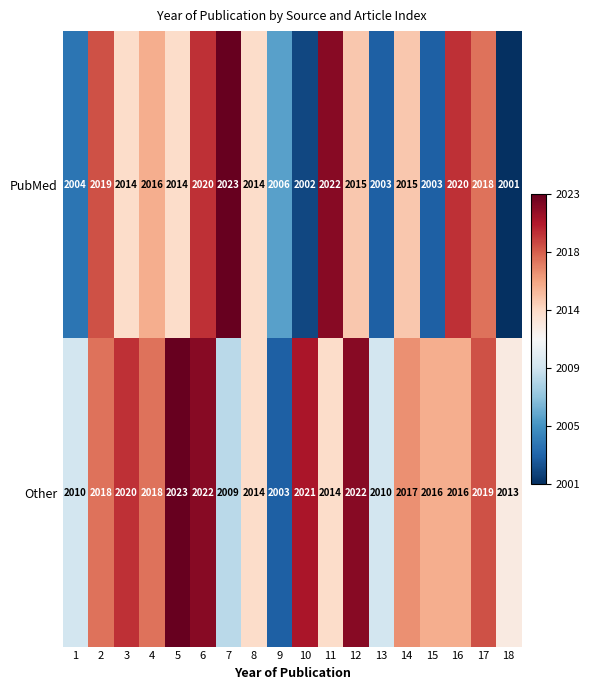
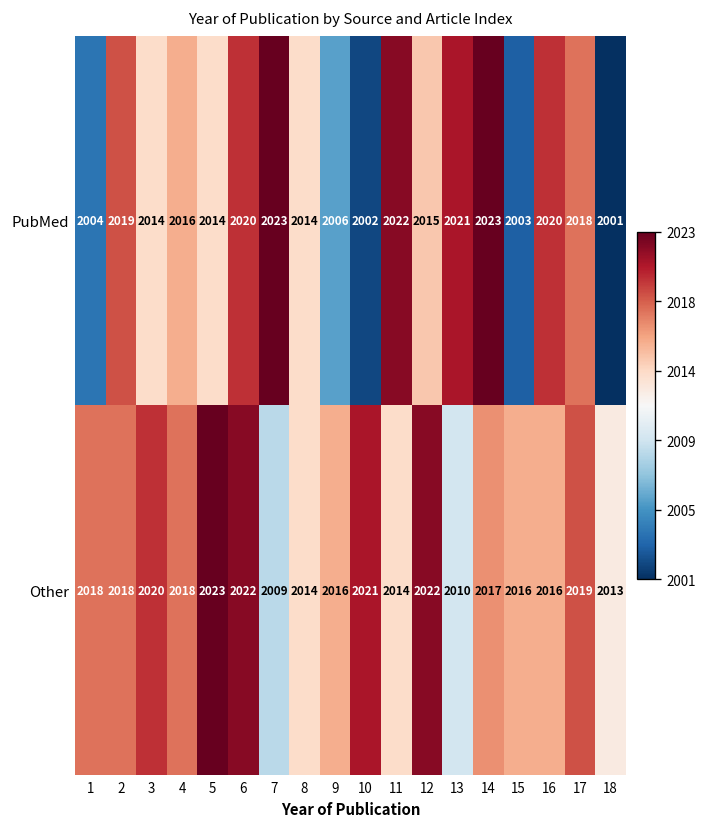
PubMed, 13: 2003 -> 2021
PubMed, 14: 2015 -> 2023
Other, 1: 2010 -> 2018
Other, 9: 2003 -> 2016
